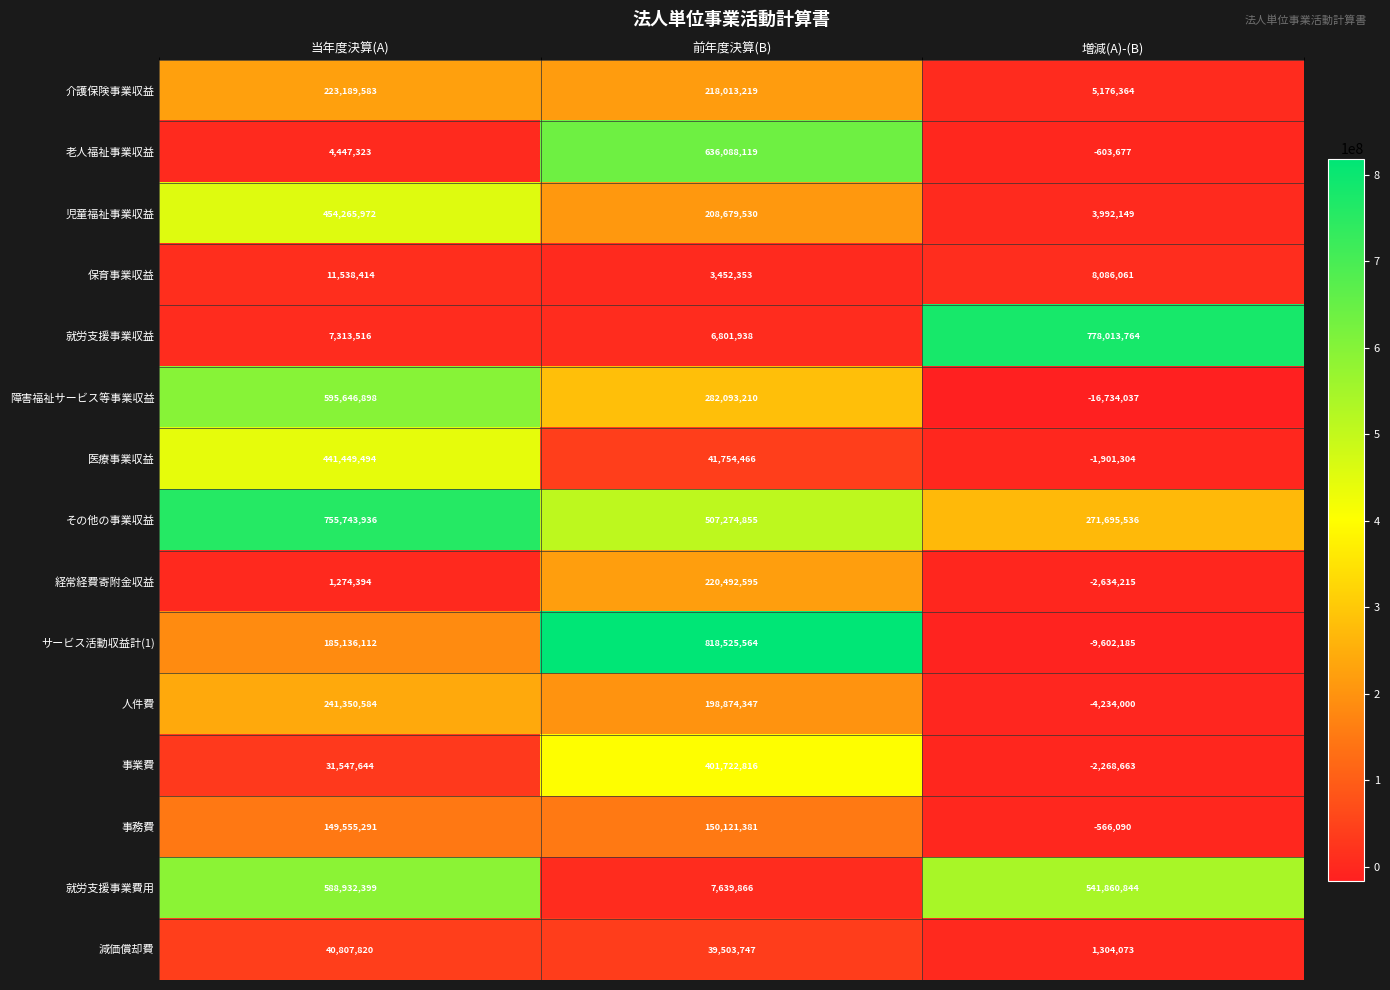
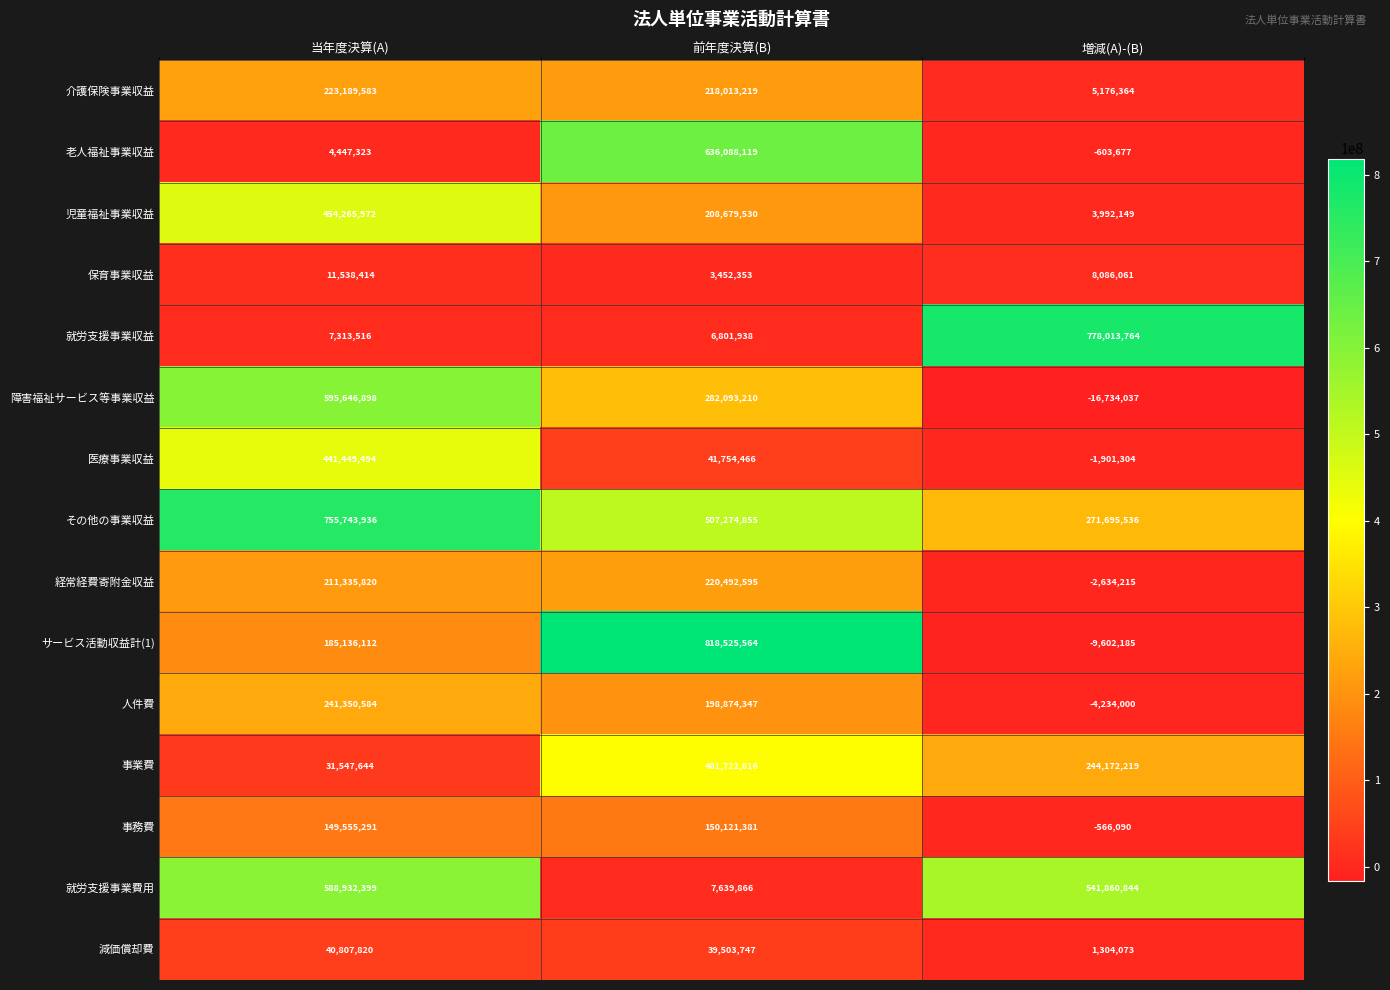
経常経費寄附金収益, 当年度決算(A): 1,274,394 -> 211,335,820
事業費, 増減(A)-(B): -2,268,663 -> 244,172,219
